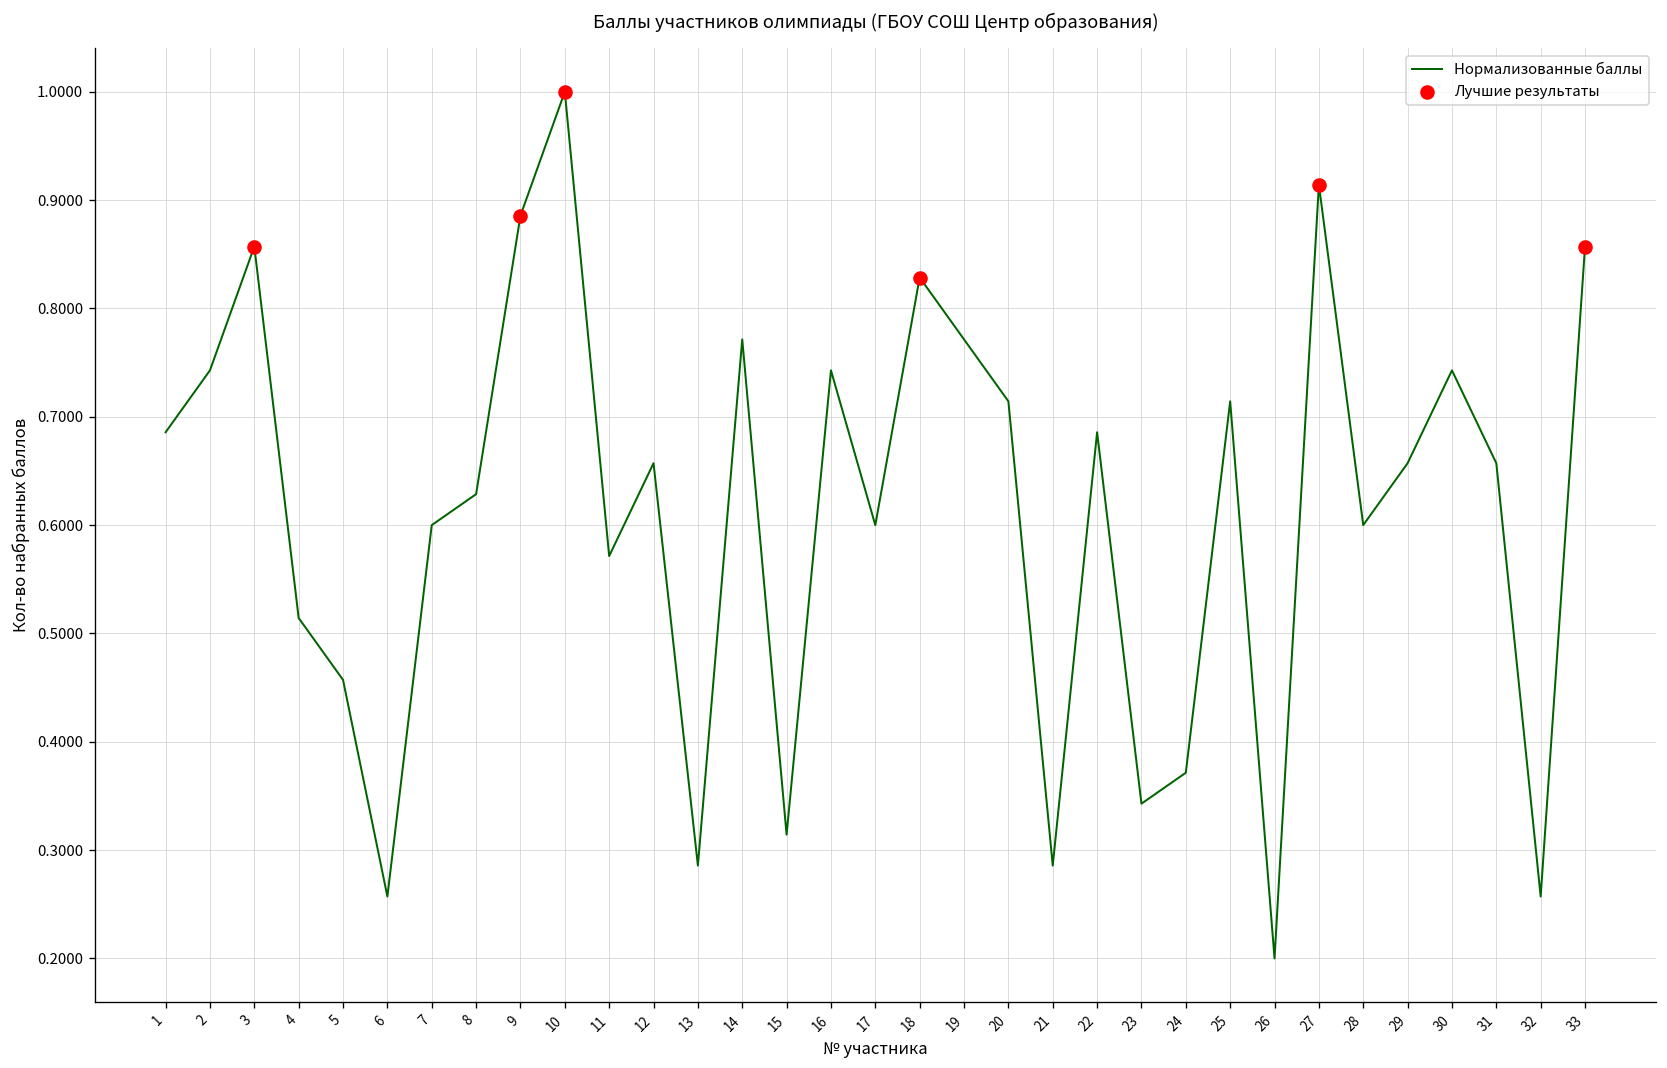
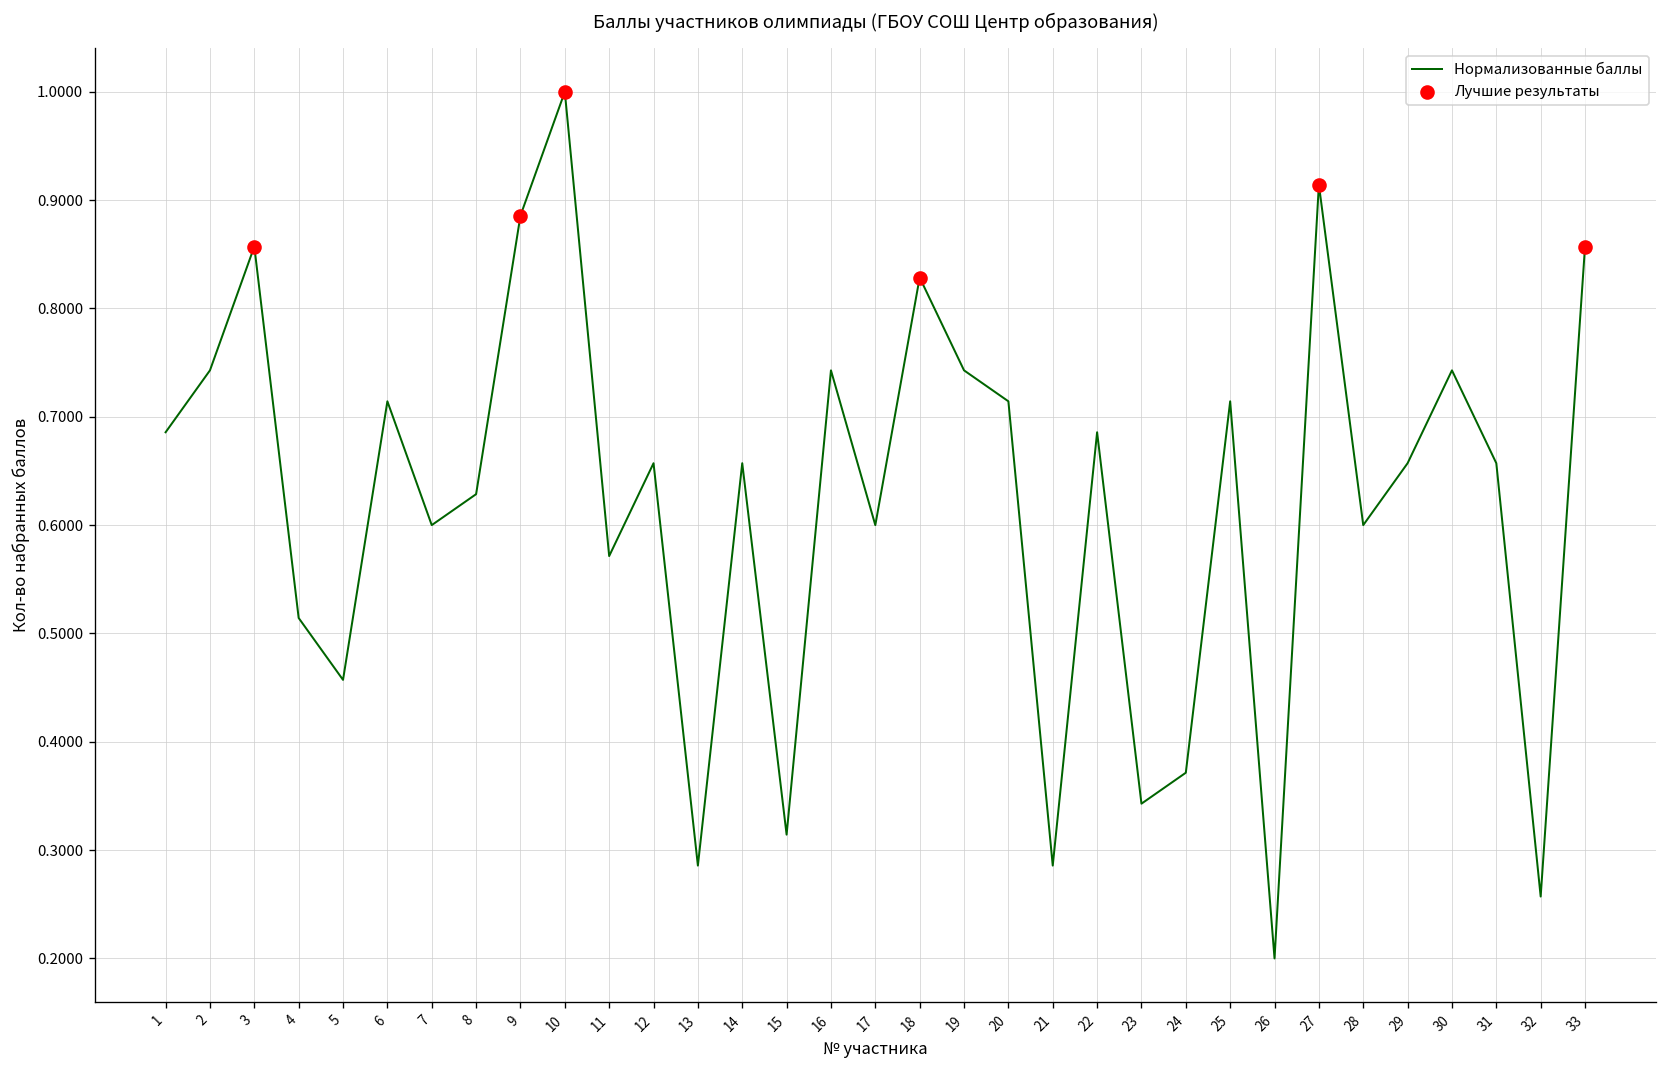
Нормализованные баллы, 6: 0.26 -> 0.71
Нормализованные баллы, 14: 0.77 -> 0.66
Нормализованные баллы, 19: 0.77 -> 0.74
